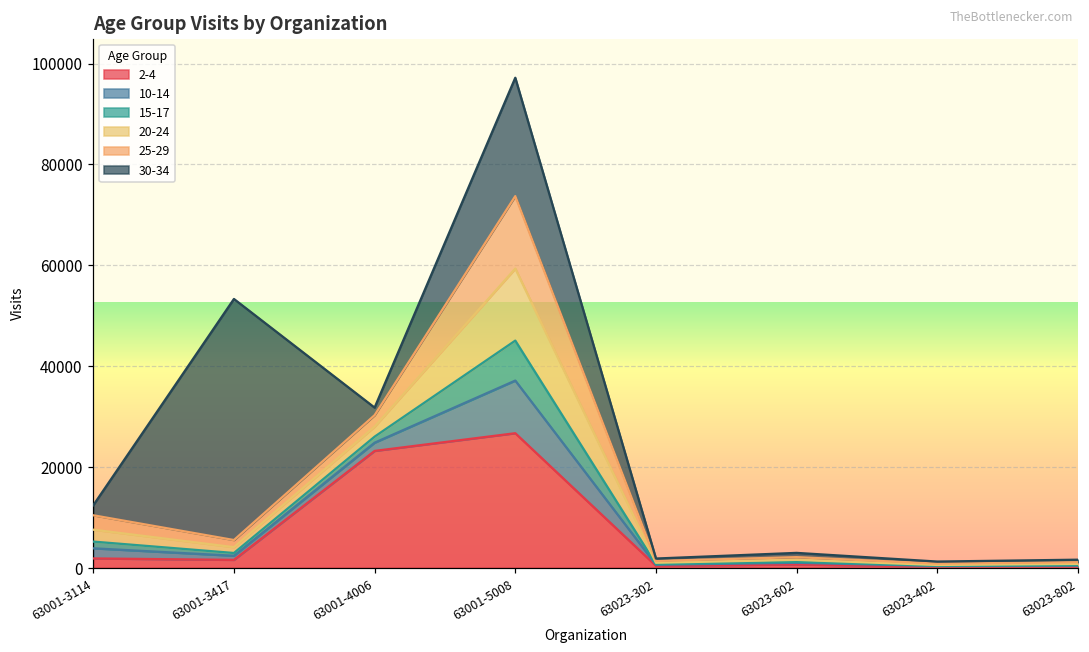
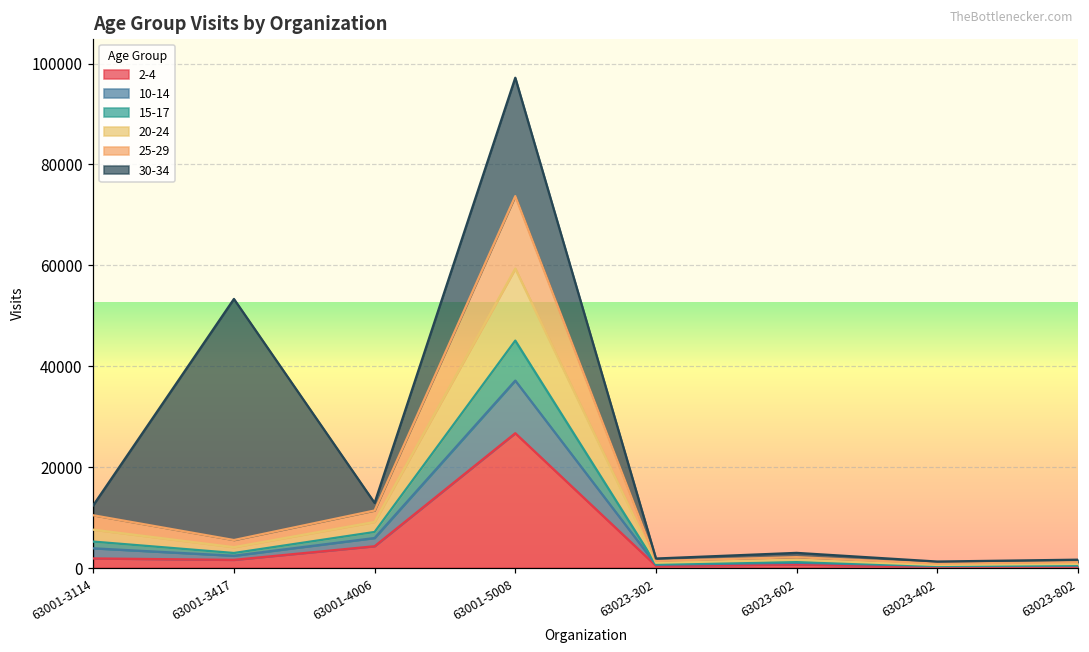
2-4, 63001-4006: 23000 -> 4000
